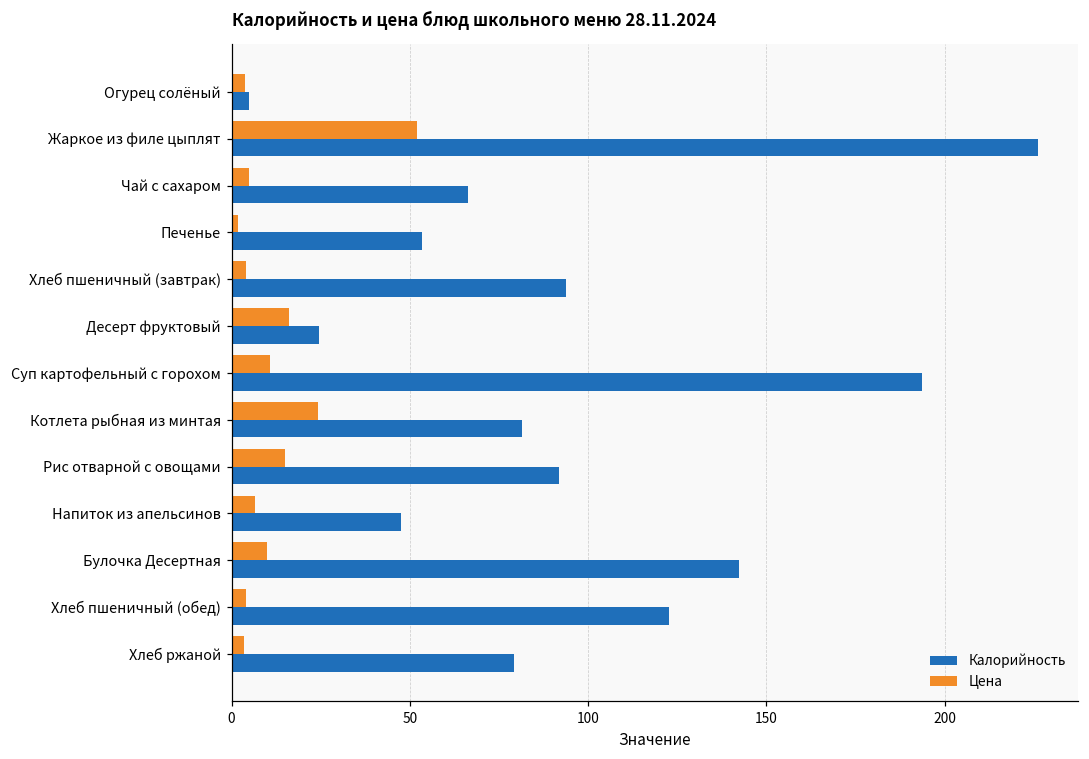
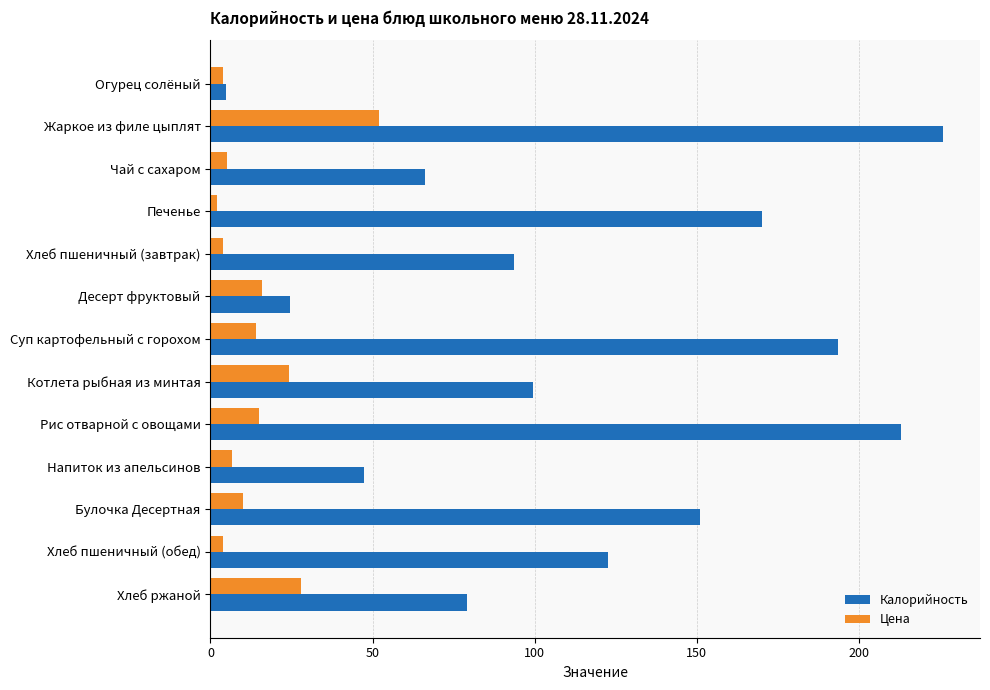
Калорийность, Печенье: 53 -> 170
Цена, Суп картофельный с горохом: 11 -> 14
Калорийность, Котлета рыбная из минтая: 81 -> 100
Калорийность, Рис отварной с овощами: 92 -> 213
Калорийность, Булочка Десертная: 142 -> 151
Цена, Хлеб ржаной: 3 -> 28
